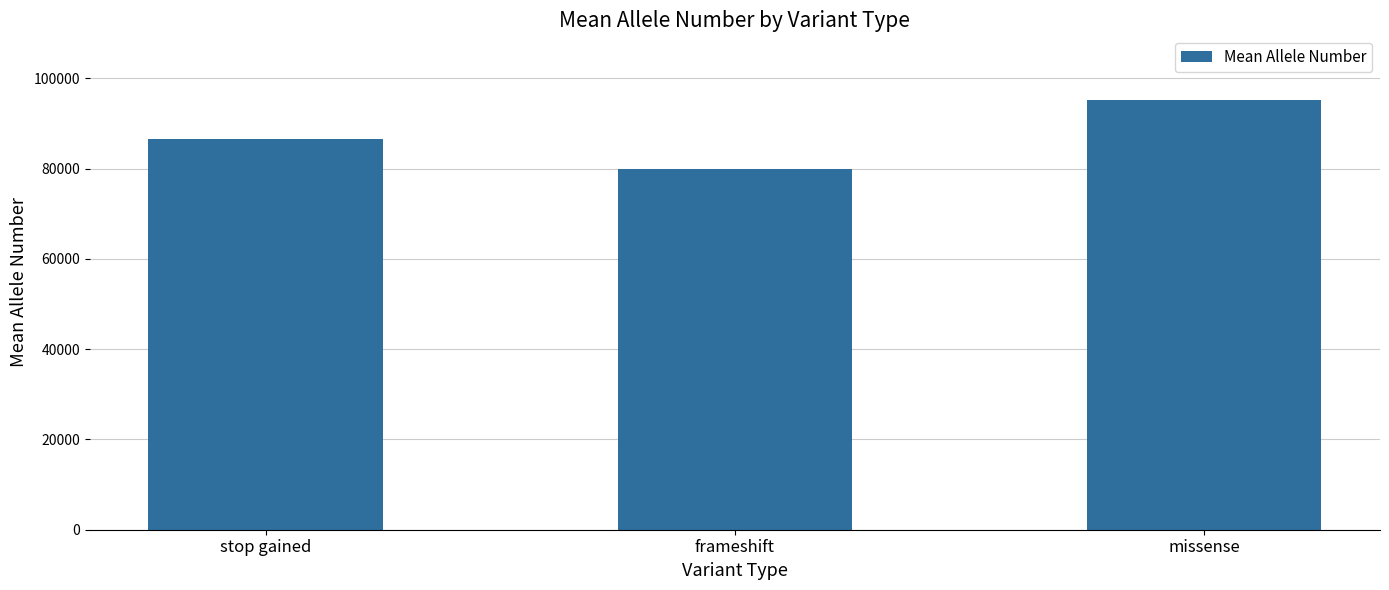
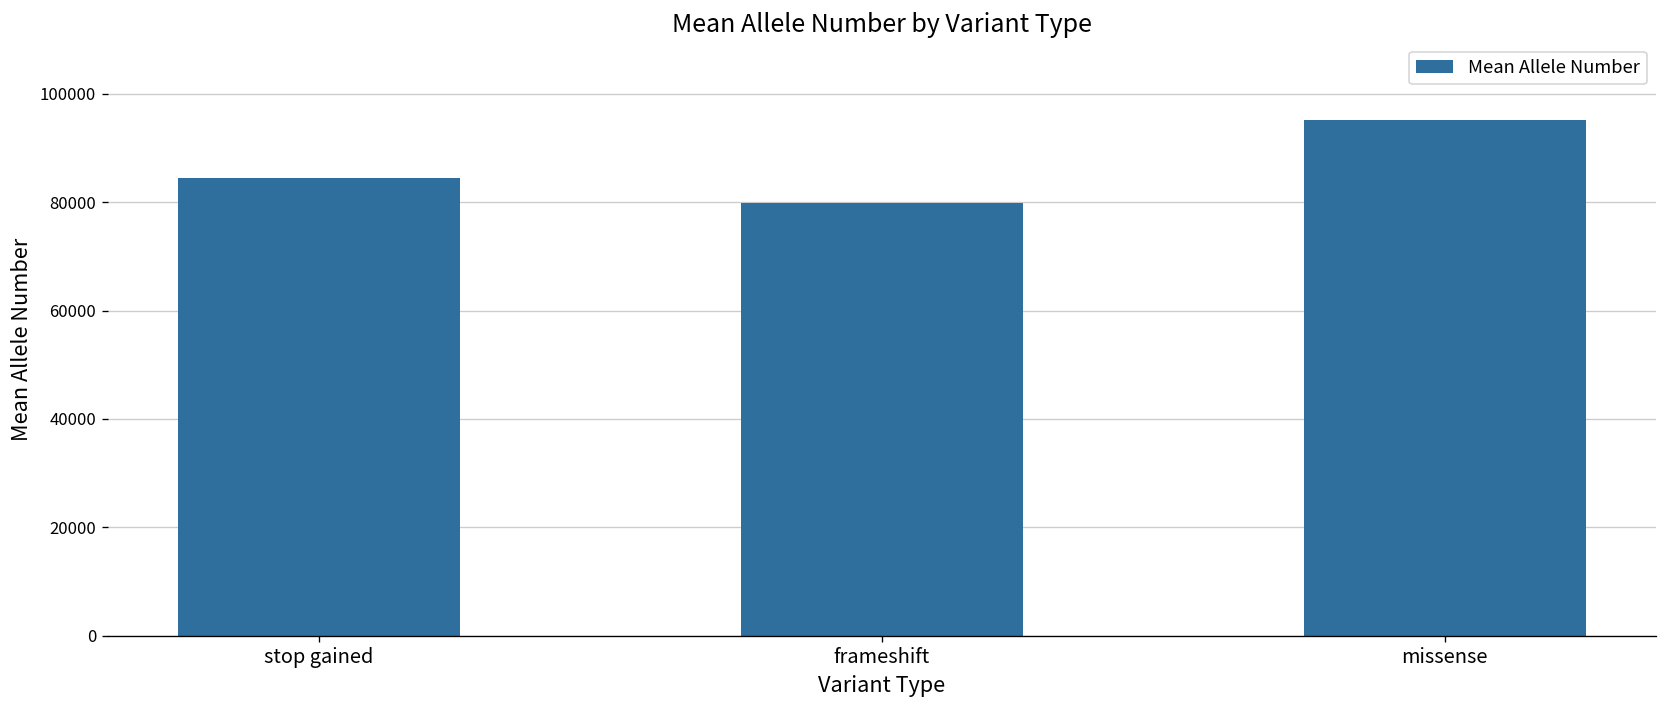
stop gained: 87000 -> 85000
